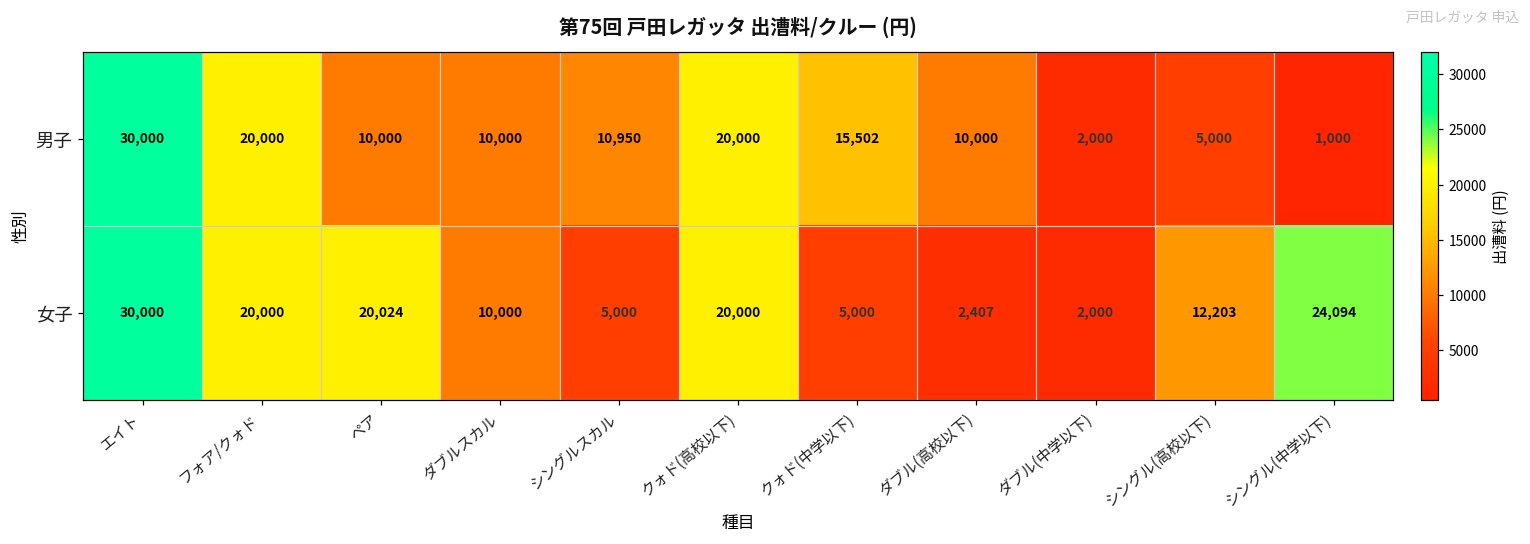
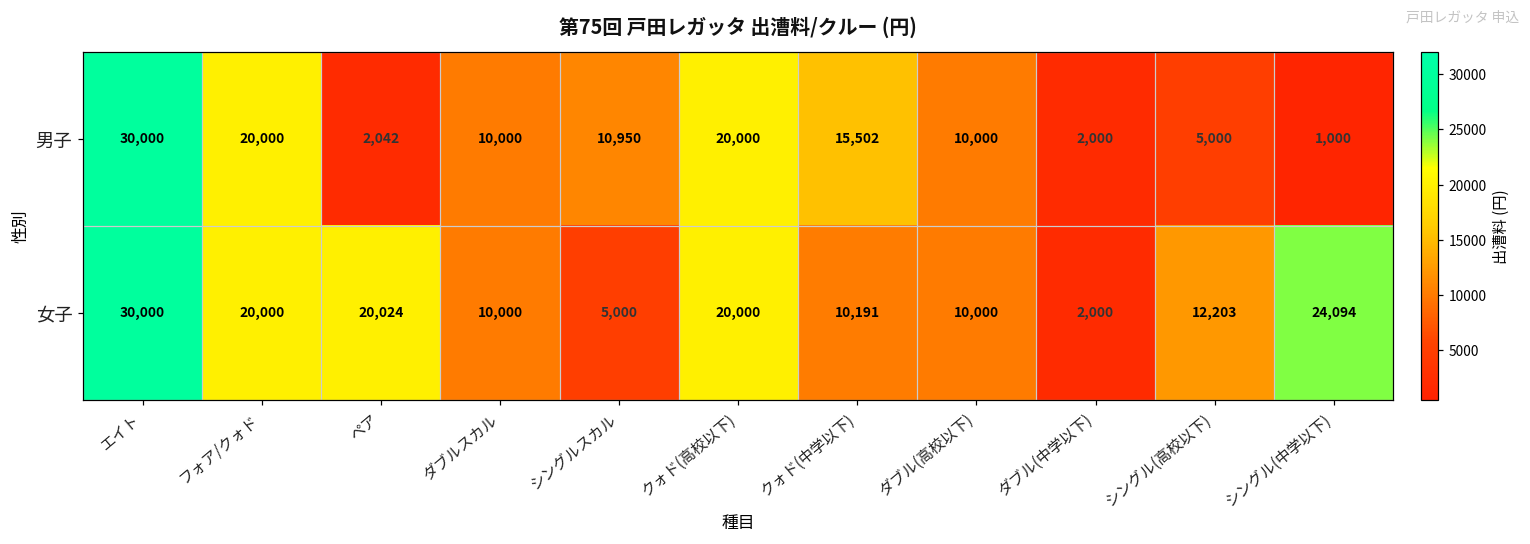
男子, ペア: 10,000 -> 2,042
女子, クォド(中学以下): 5,000 -> 10,191
女子, ダブル(高校以下): 2,407 -> 10,000
